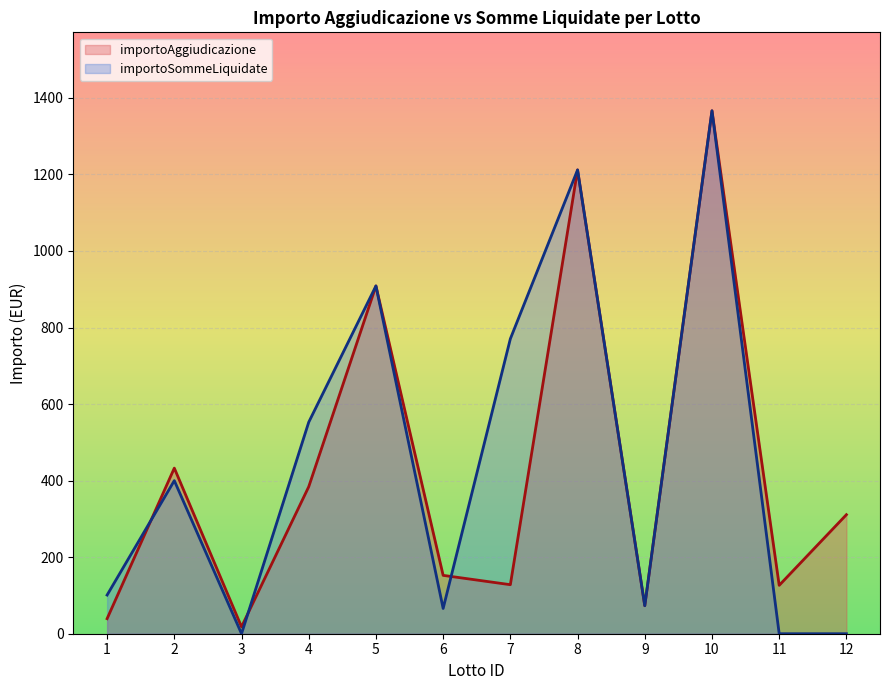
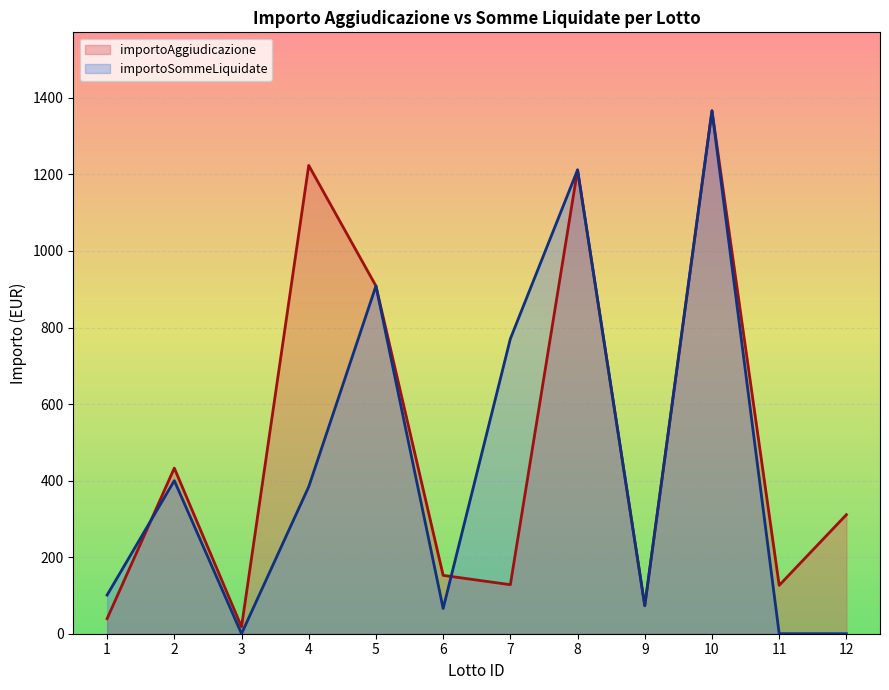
importoAggiudicazione, 4: 380 -> 1220
importoSommeLiquidate, 4: 550 -> 380
